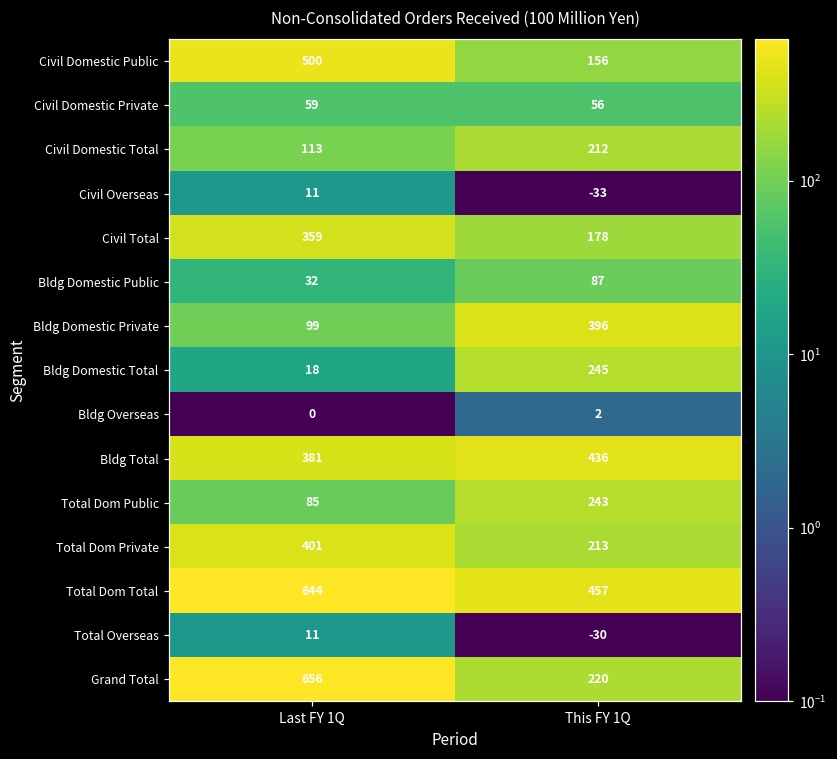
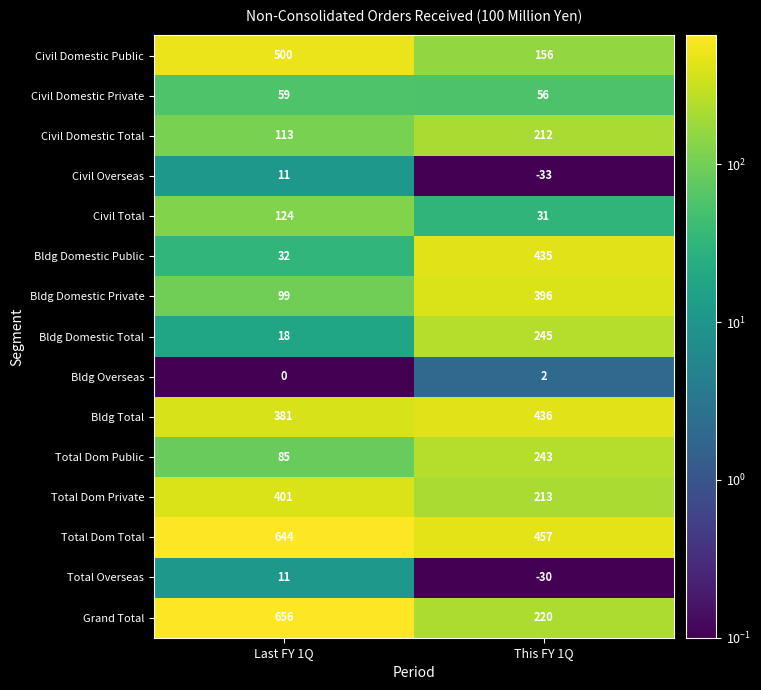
Civil Total, Last FY 1Q: 359 -> 124
Civil Total, This FY 1Q: 178 -> 31
Bldg Domestic Public, This FY 1Q: 87 -> 435
